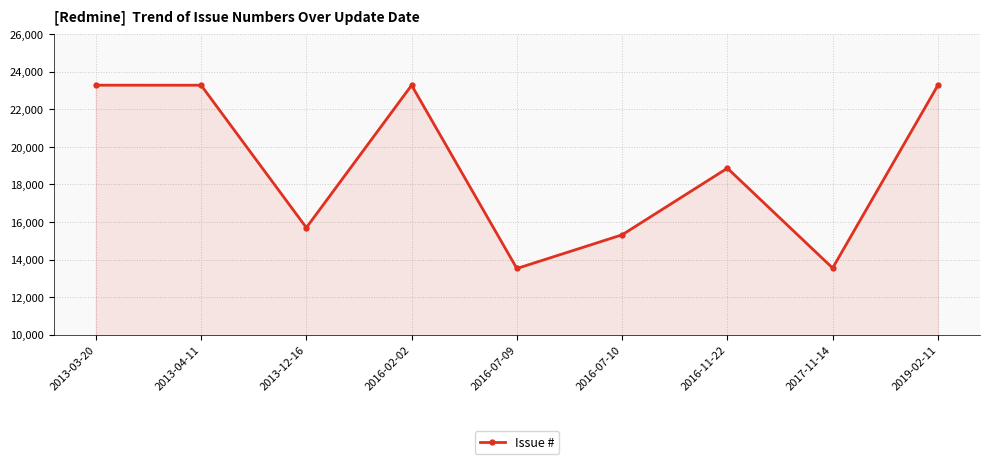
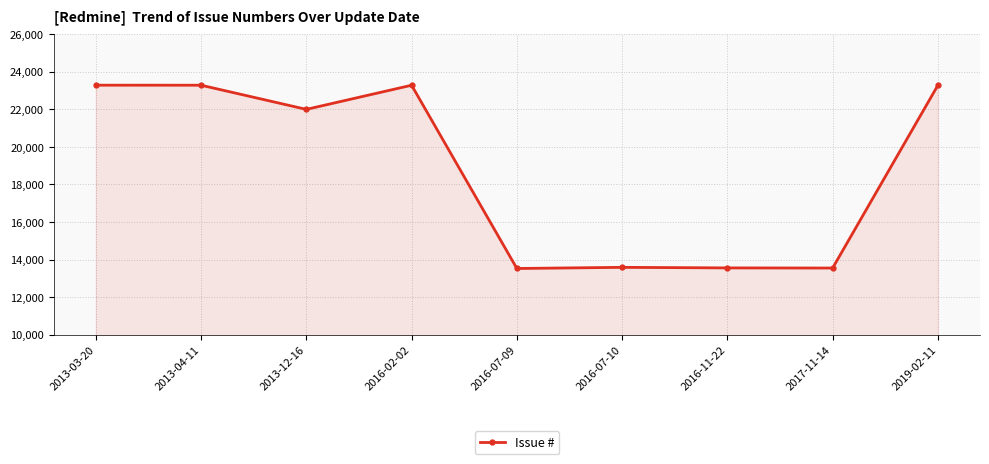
2013-12-16: 15,700 -> 22,000
2016-07-10: 15,300 -> 13,600
2016-11-22: 18,900 -> 13,600
